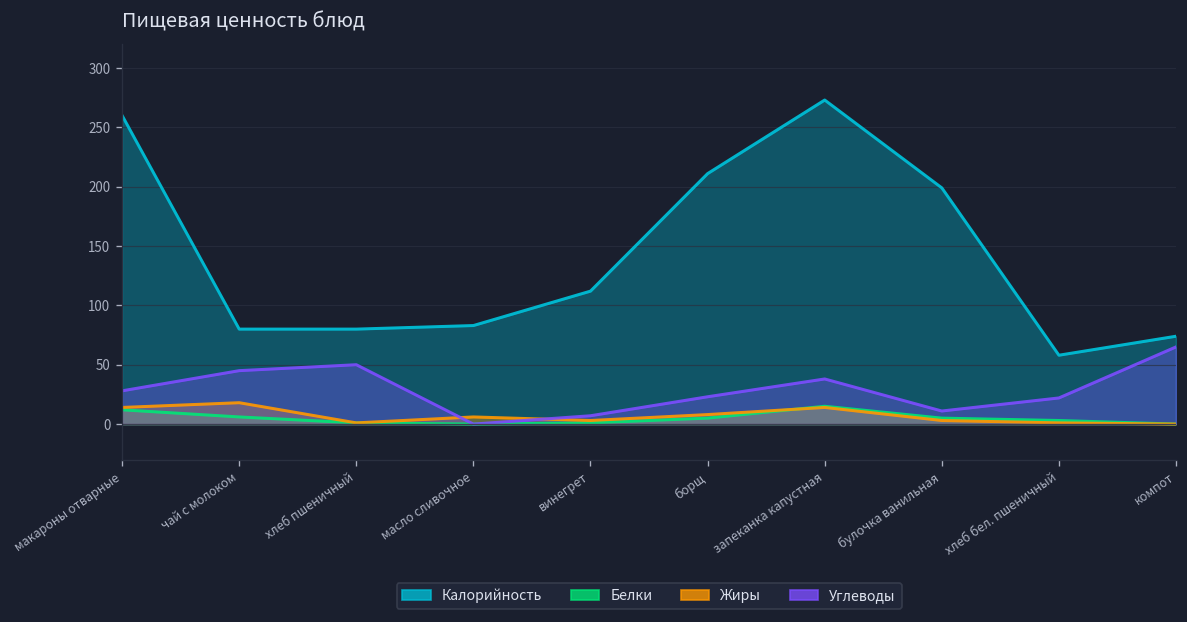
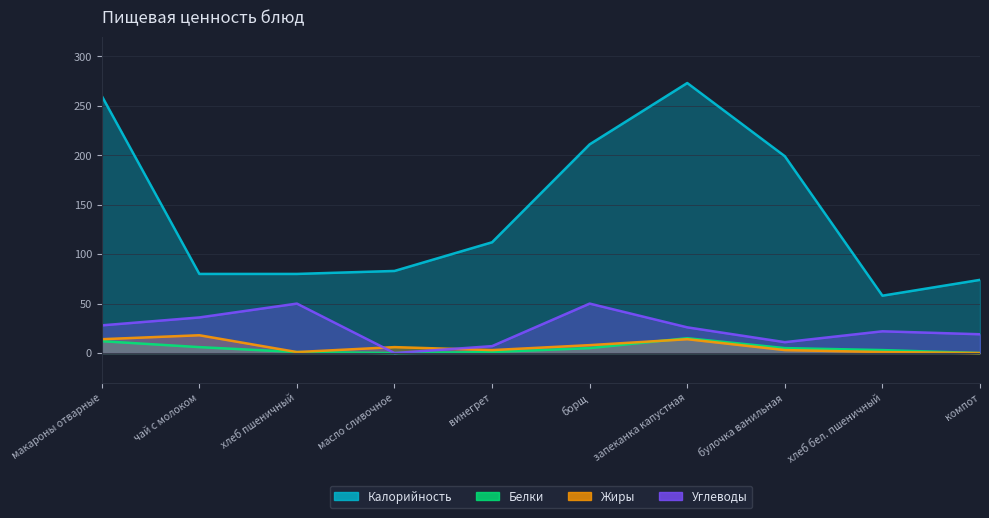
Углеводы, чай с молоком: 50 -> 40
Углеводы, борщ: 20 -> 50
Углеводы, запеканка капустная: 40 -> 30
Углеводы, компот: 70 -> 20
